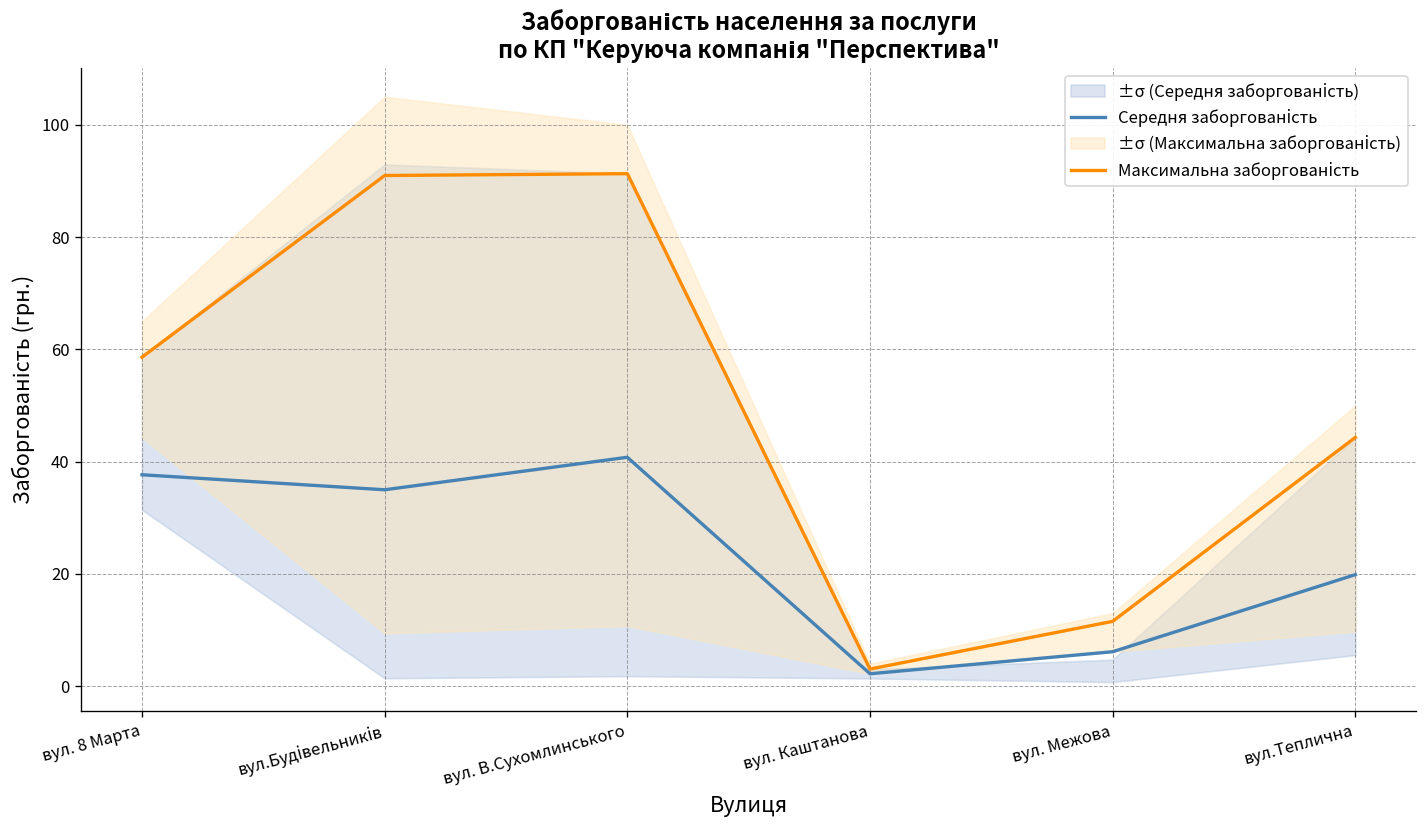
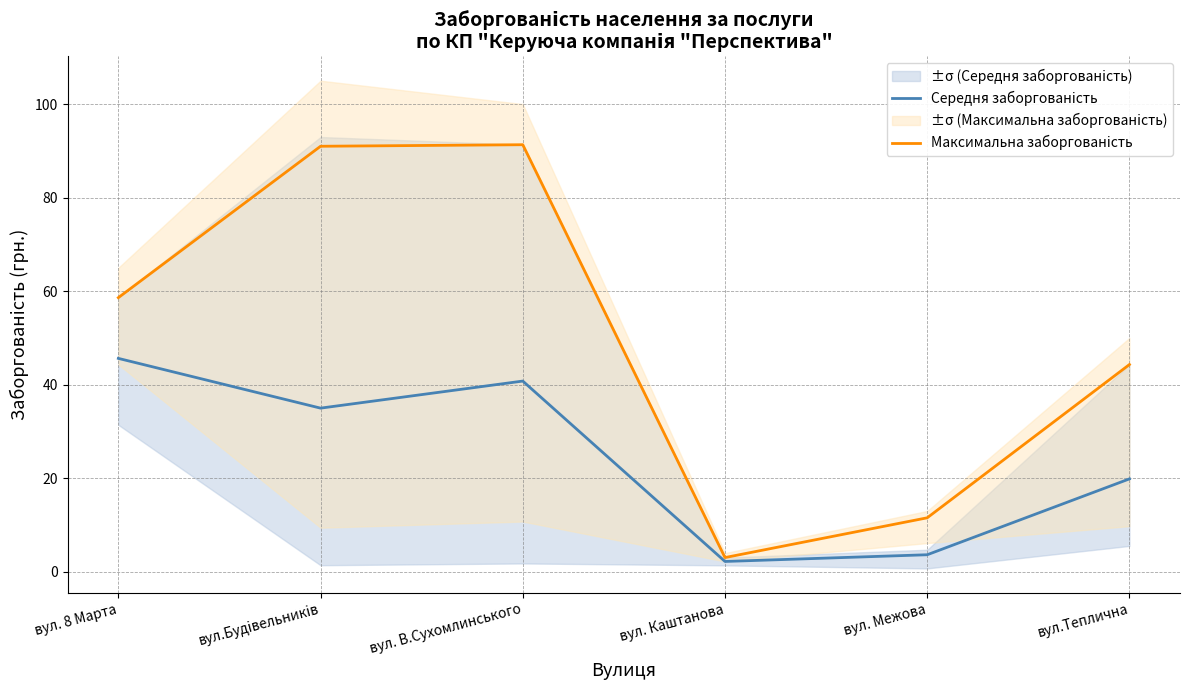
Середня заборгованість, вул. 8 Марта: 38 -> 46
Середня заборгованість, вул. Межова: 6 -> 4
